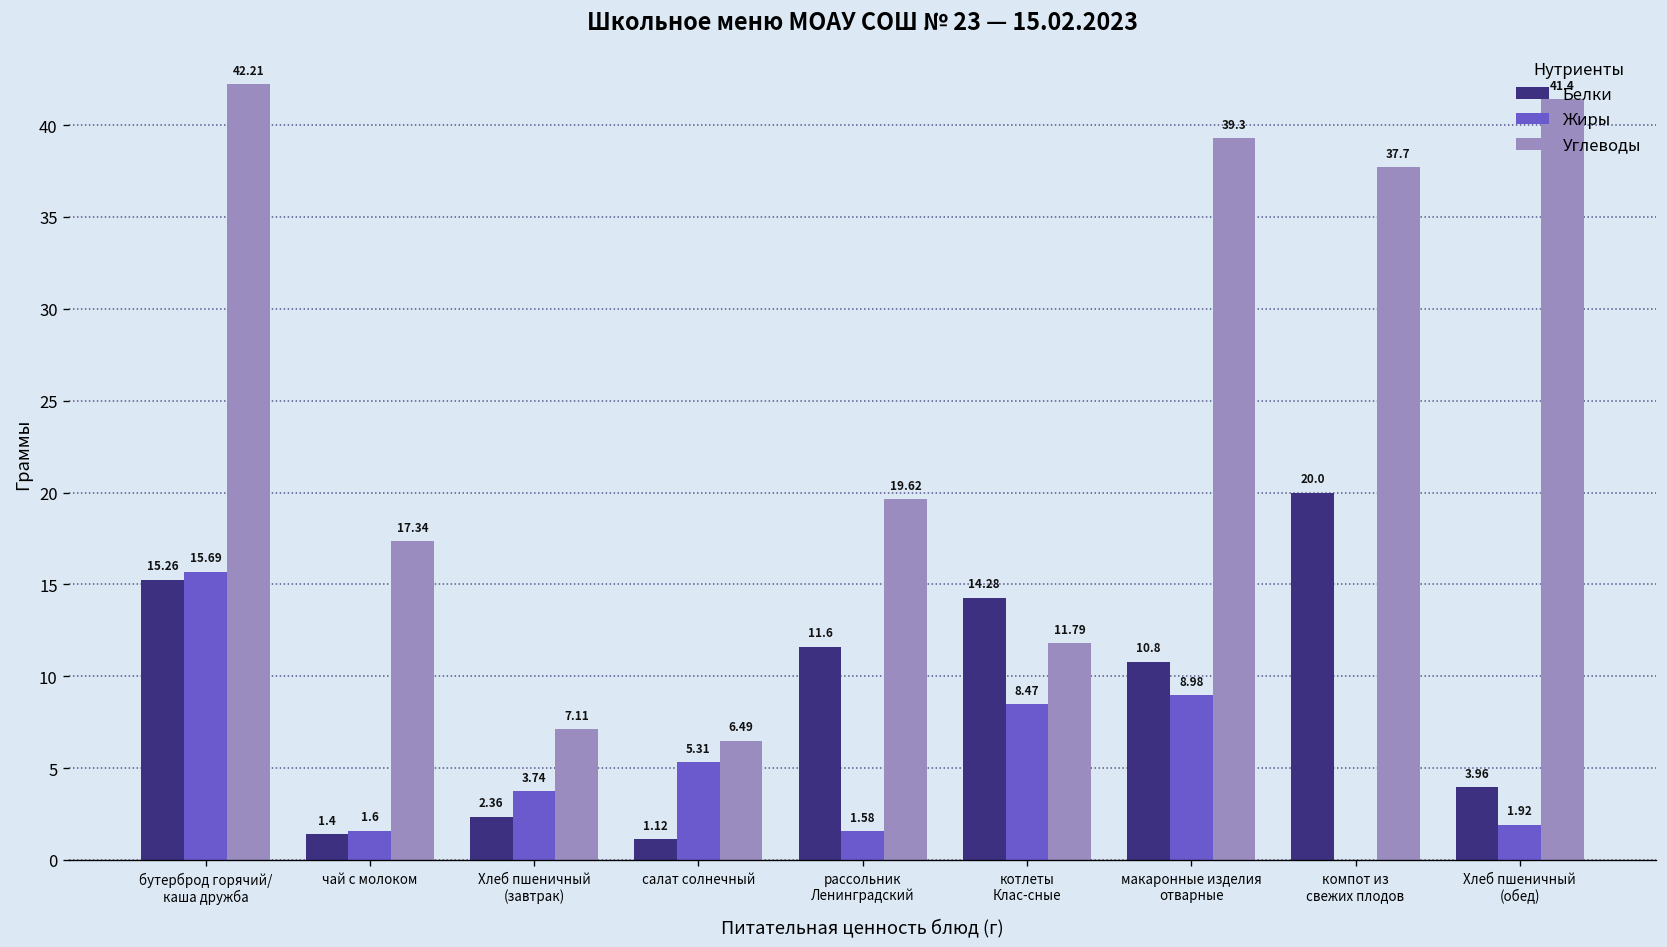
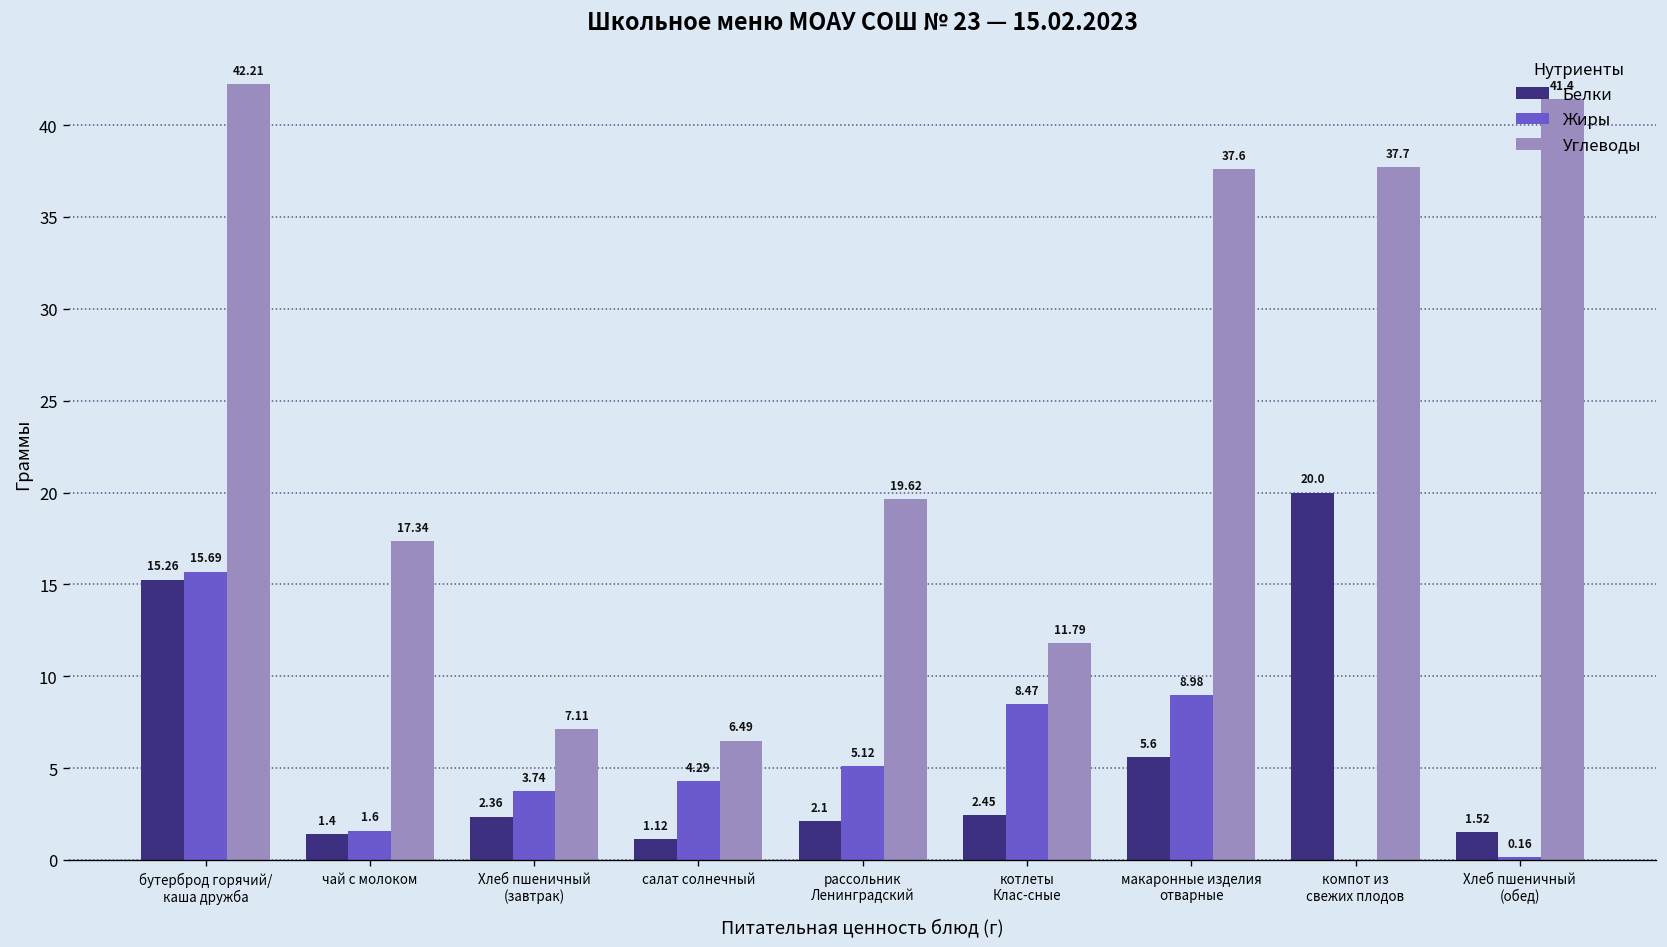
Жиры, салат солнечный: 5.31 -> 4.29
Белки, рассольник Ленинградский: 11.6 -> 2.1
Жиры, рассольник Ленинградский: 1.58 -> 5.12
Белки, котлеты Клас-сные: 14.28 -> 2.45
Белки, макаронные изделия отварные: 10.8 -> 5.6
Углеводы, макаронные изделия отварные: 39.3 -> 37.6
Белки, Хлеб пшеничный (обед): 3.96 -> 1.52
Жиры, Хлеб пшеничный (обед): 1.92 -> 0.16
